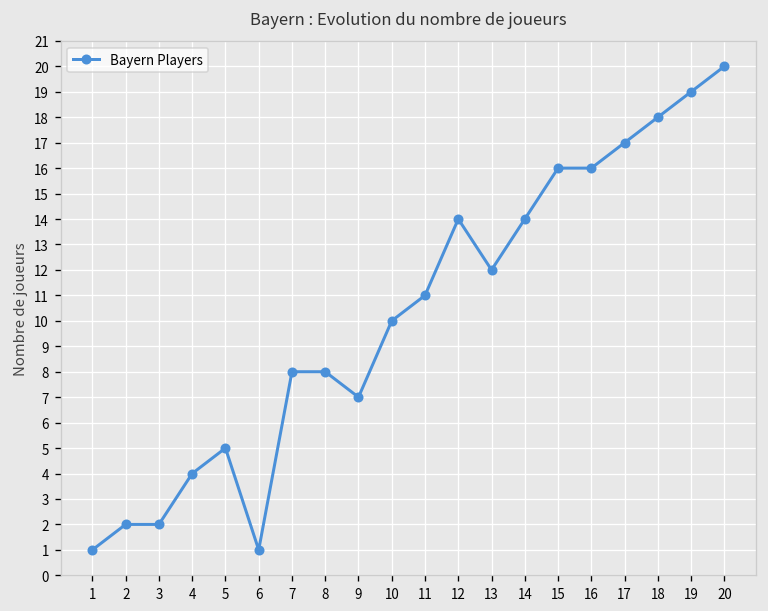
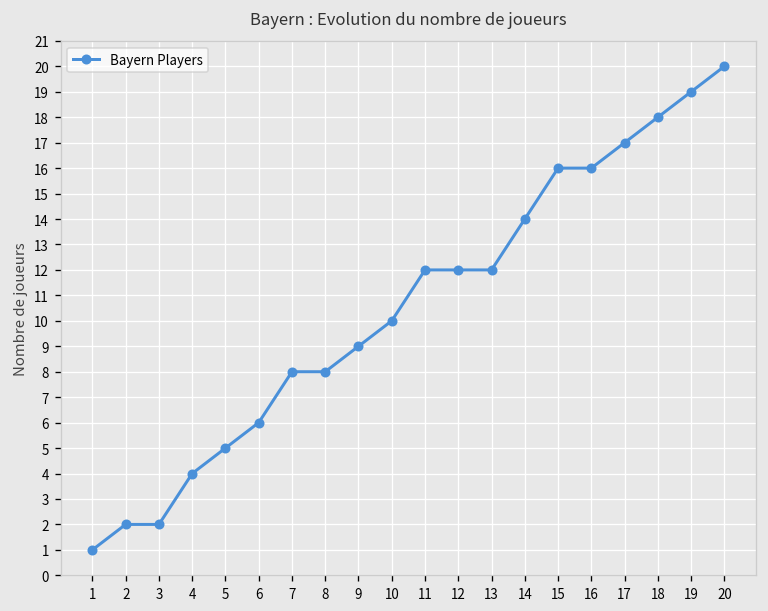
6: 1 -> 6
9: 7 -> 9
11: 11 -> 12
12: 14 -> 12
